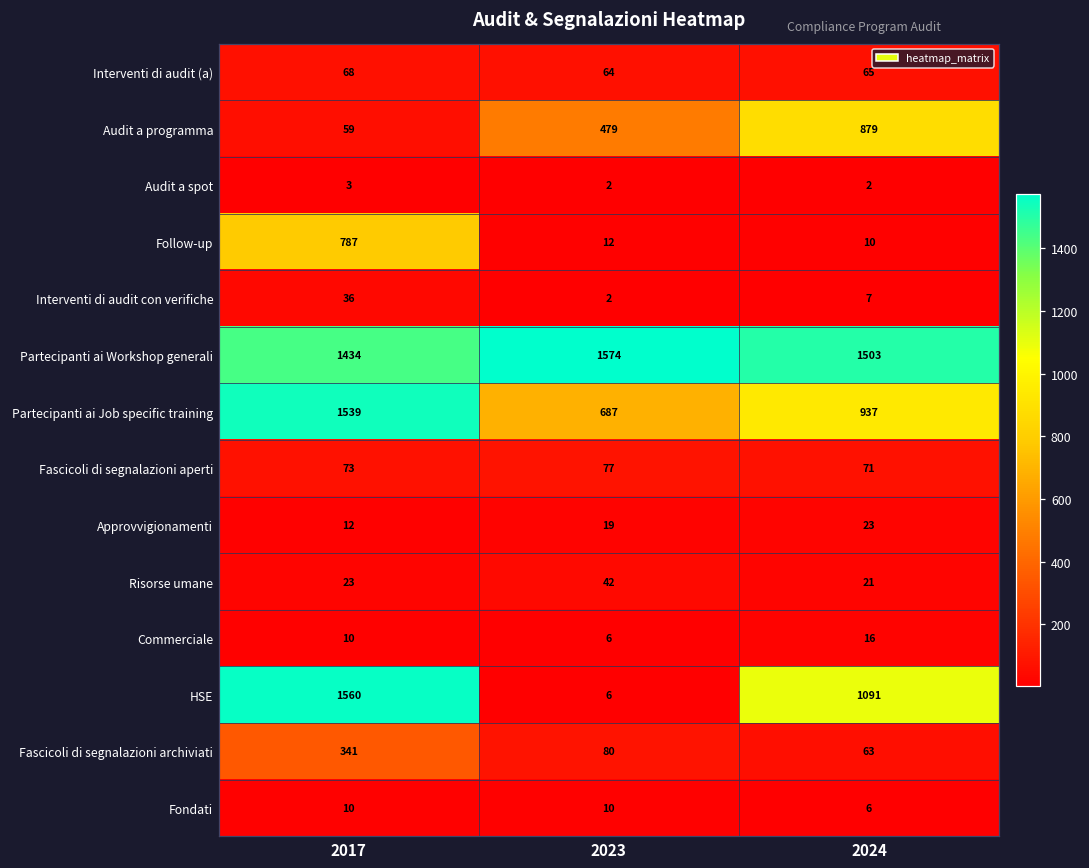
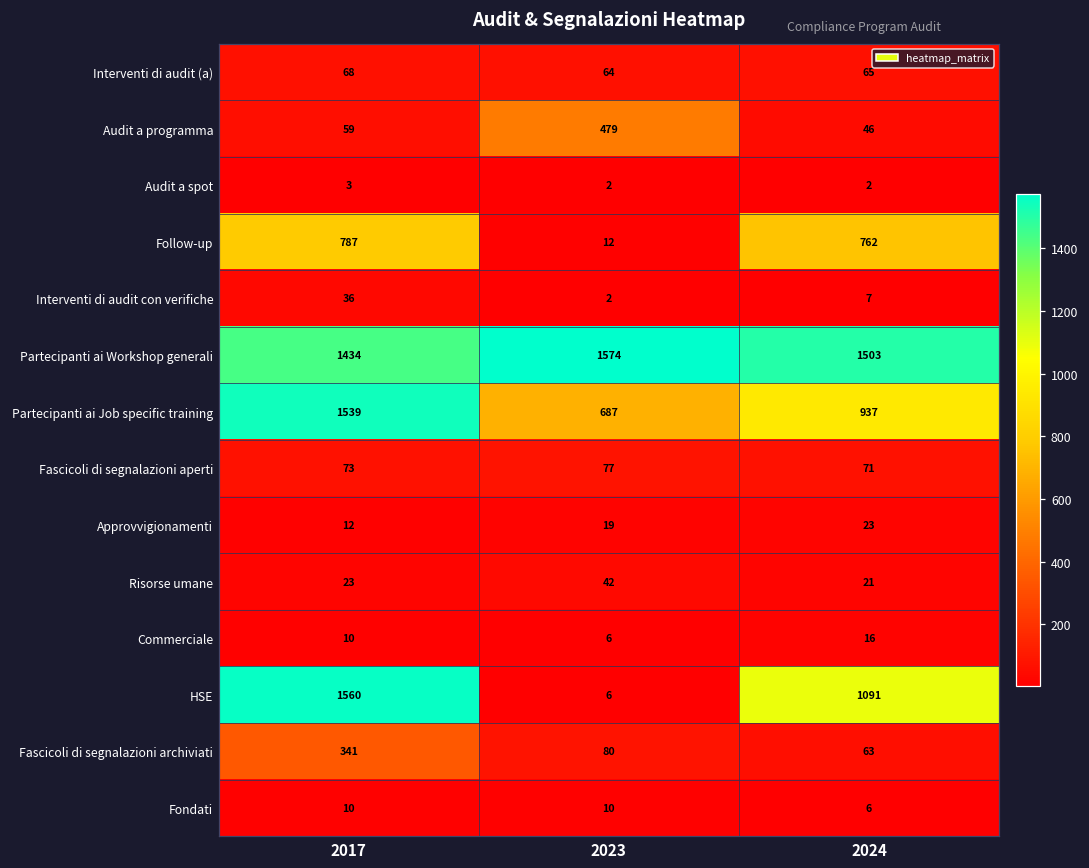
Audit a programma, 2024: 879 -> 46
Follow-up, 2024: 10 -> 762
